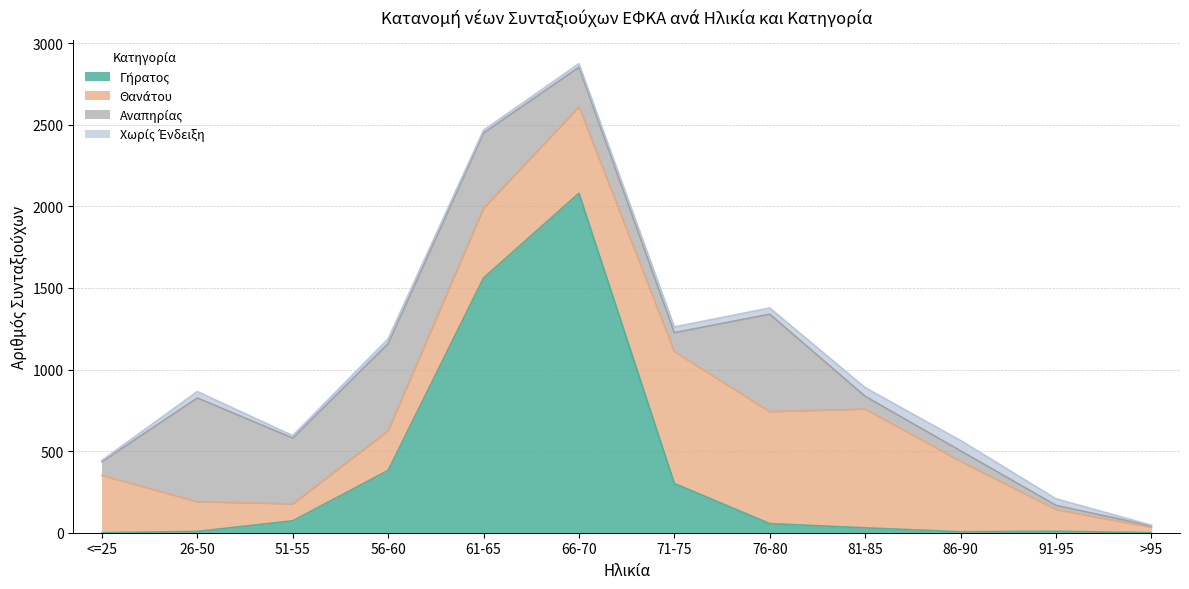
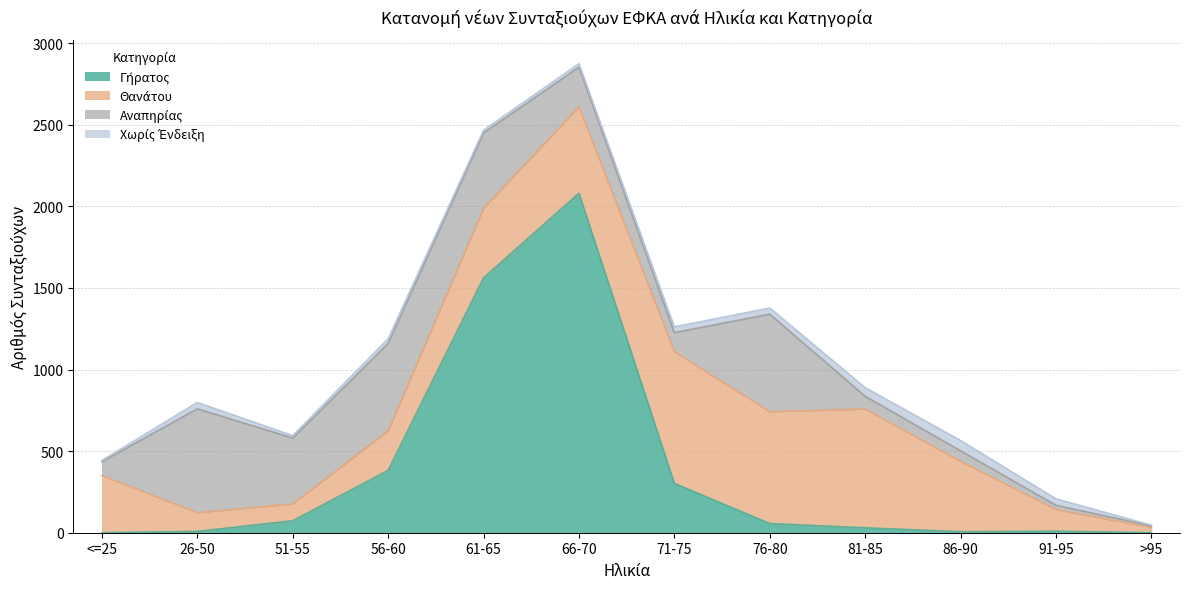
Θανάτου, 26-50: 180 -> 120
